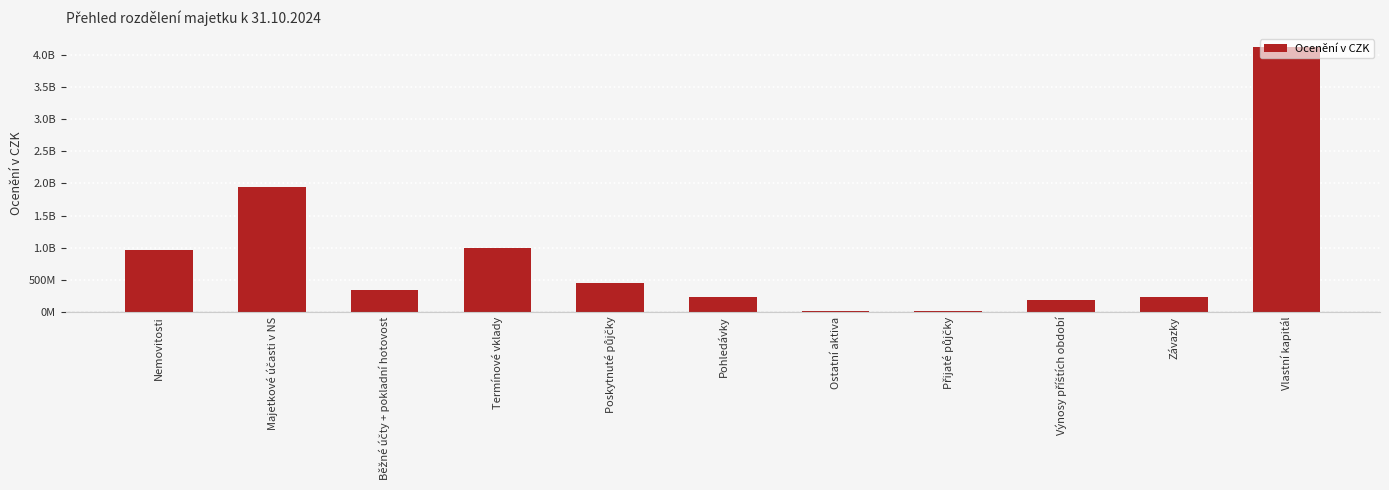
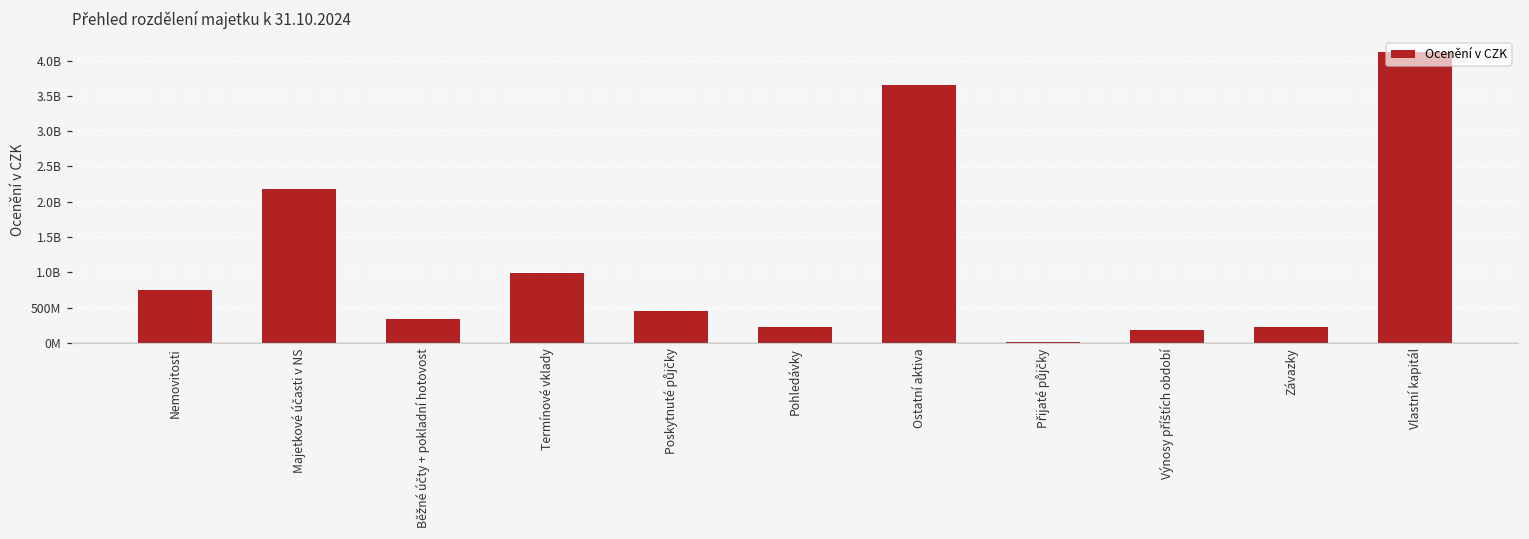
Nemovitosti: 1000000000 -> 800000000
Majetkové účasti v NS: 2000000000 -> 2200000000
Ostatní aktiva: 0 -> 3700000000
